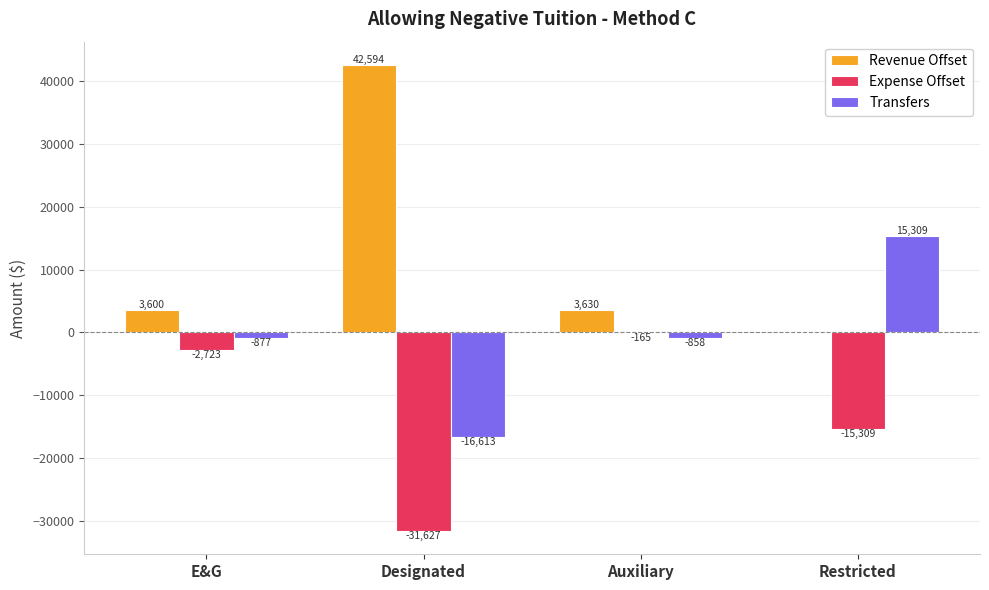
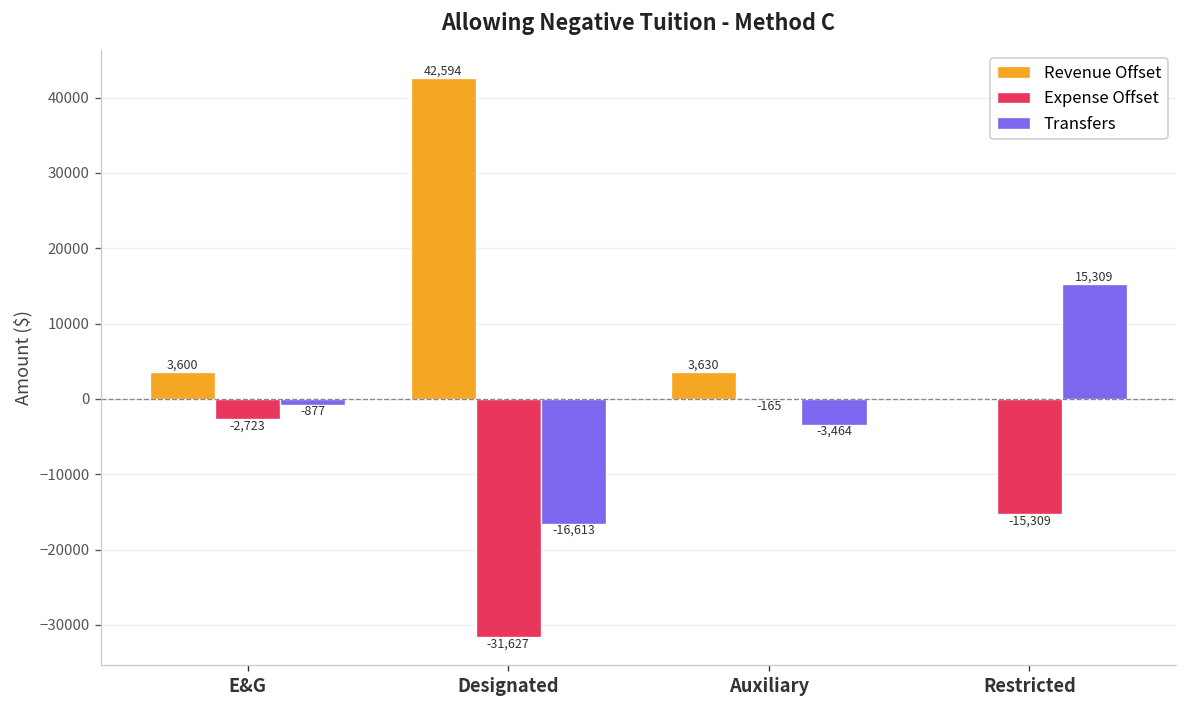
Transfers, Auxiliary: -858 -> -3,464
